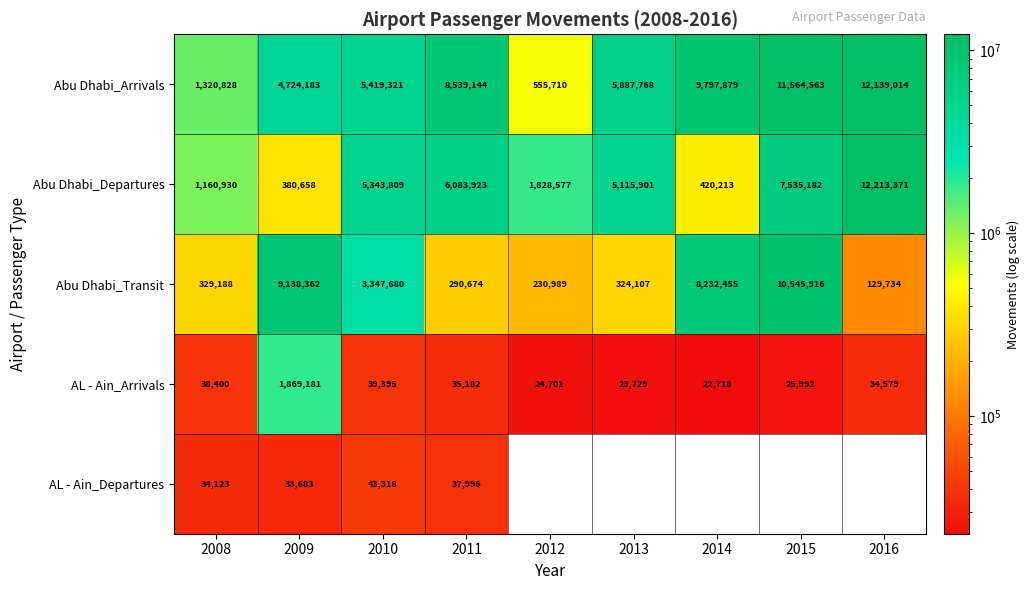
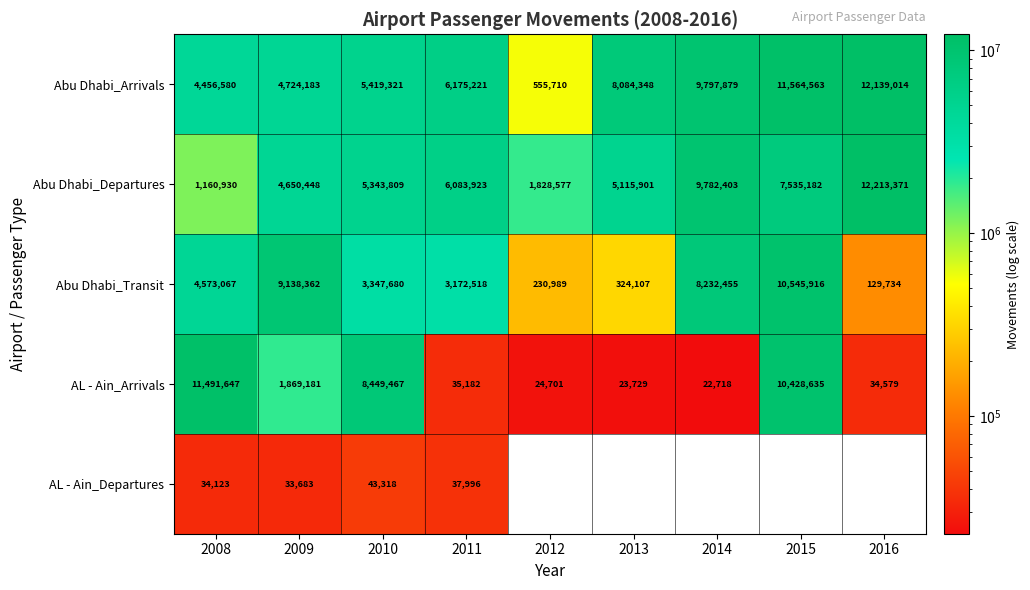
Abu Dhabi_Arrivals, 2008: 1,320,828 -> 4,456,580
Abu Dhabi_Arrivals, 2011: 8,539,144 -> 6,175,221
Abu Dhabi_Arrivals, 2013: 5,887,768 -> 8,084,348
Abu Dhabi_Departures, 2009: 380,658 -> 4,650,448
Abu Dhabi_Departures, 2014: 420,213 -> 9,782,403
Abu Dhabi_Transit, 2008: 329,188 -> 4,573,067
Abu Dhabi_Transit, 2011: 290,674 -> 3,172,518
AL - Ain_Arrivals, 2008: 38,400 -> 11,491,647
AL - Ain_Arrivals, 2010: 39,395 -> 8,449,467
AL - Ain_Arrivals, 2015: 25,992 -> 10,428,635
